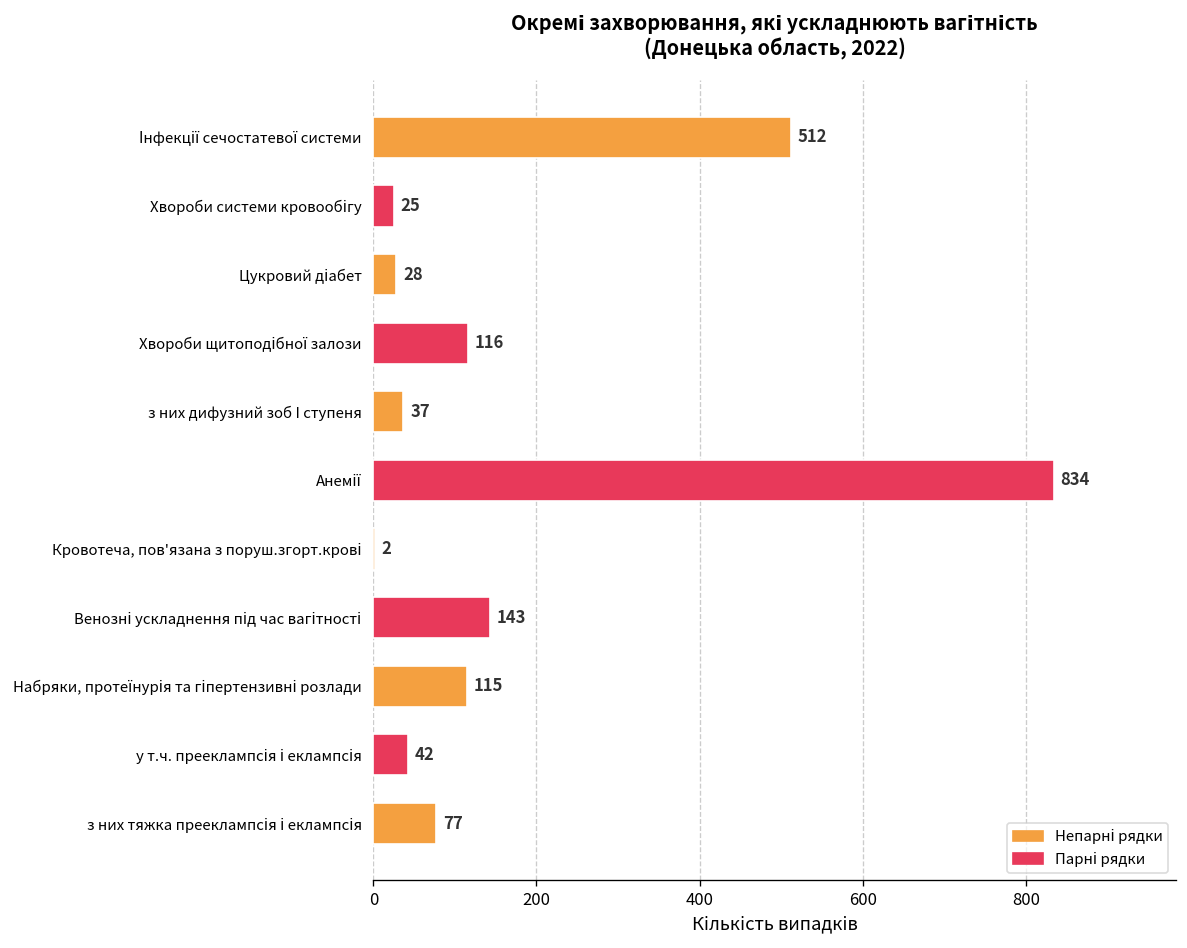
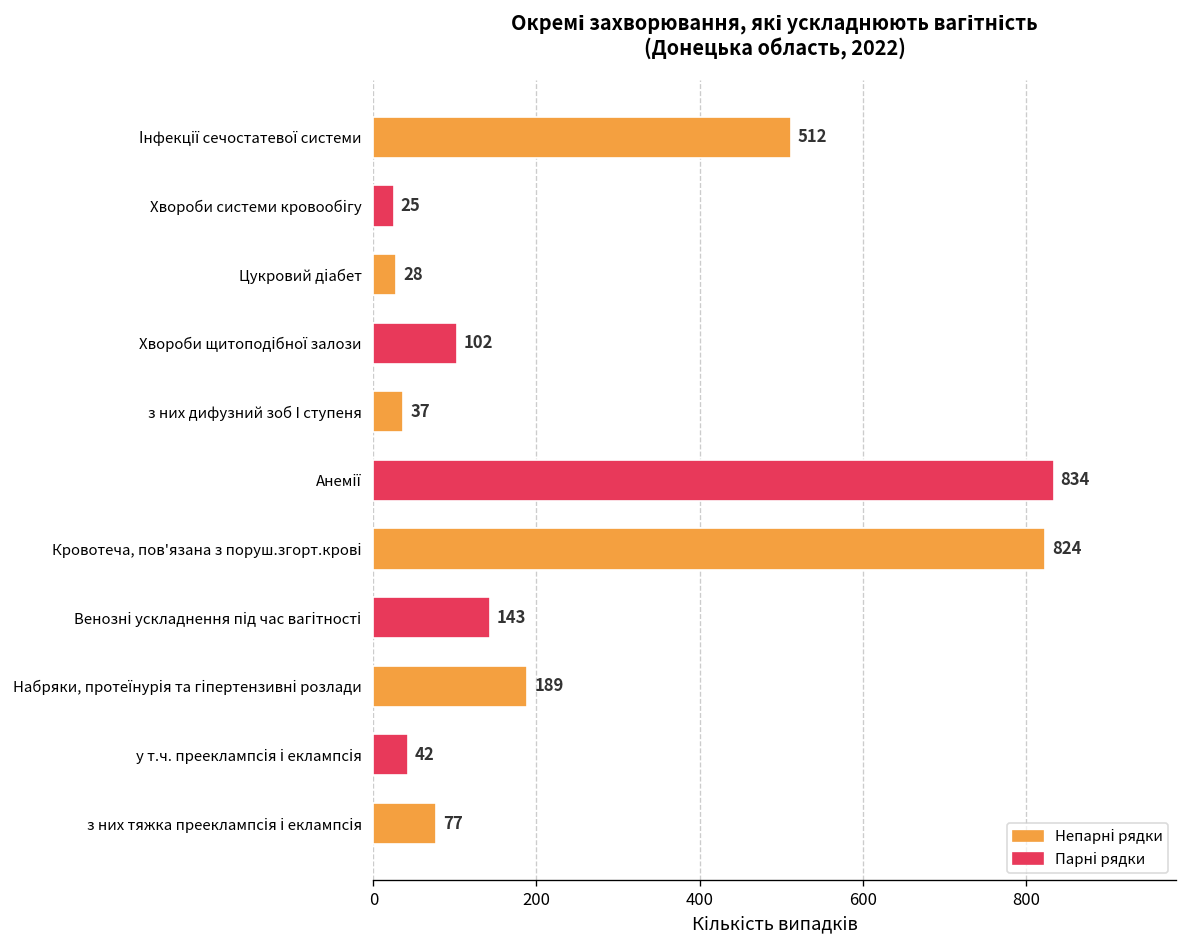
Хвороби щитоподібної залози: 116 -> 102
Кровотеча, пов'язана з поруш.згорт.крові: 2 -> 824
Набряки, протеїнурія та гіпертензивні розлади: 115 -> 189
